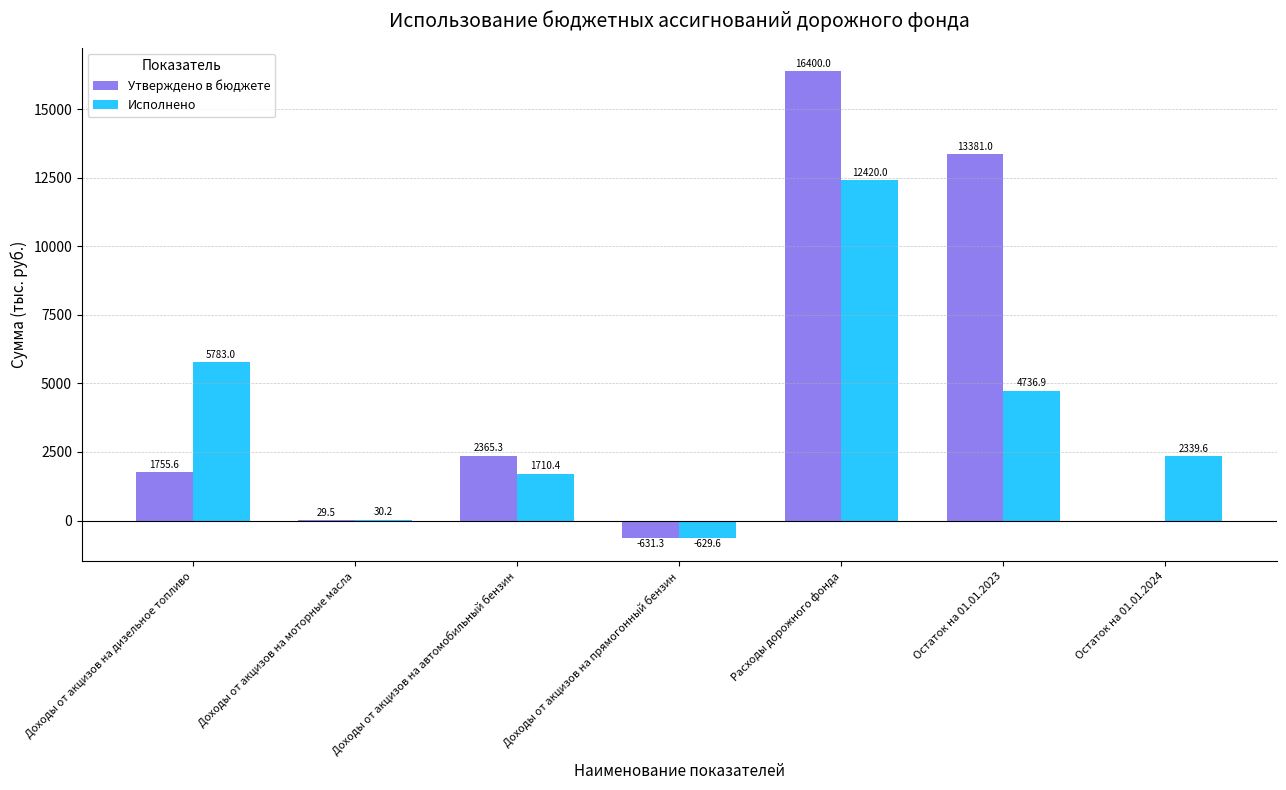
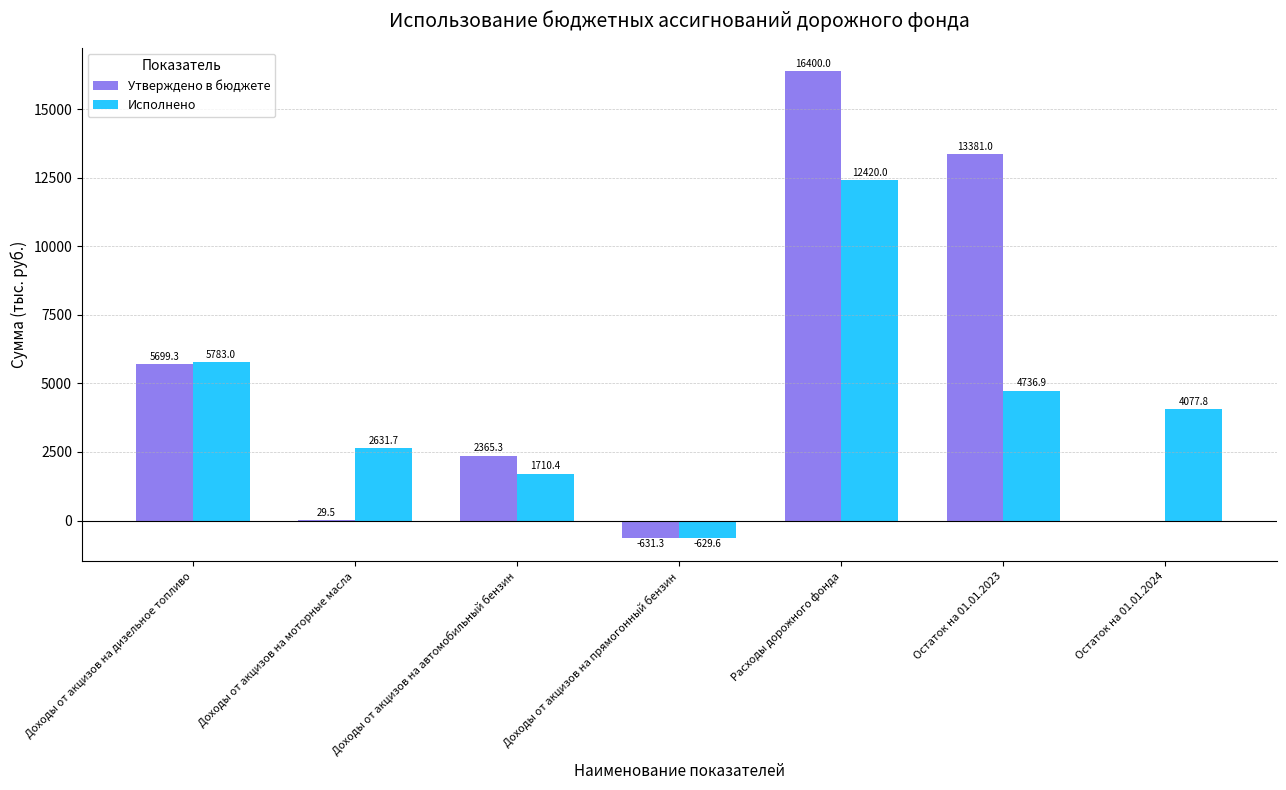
Утверждено в бюджете, Доходы от акцизов на дизельное топливо: 1755.6 -> 5699.3
Исполнено, Доходы от акцизов на моторные масла: 30.2 -> 2631.7
Исполнено, Остаток на 01.01.2024: 2339.6 -> 4077.8
